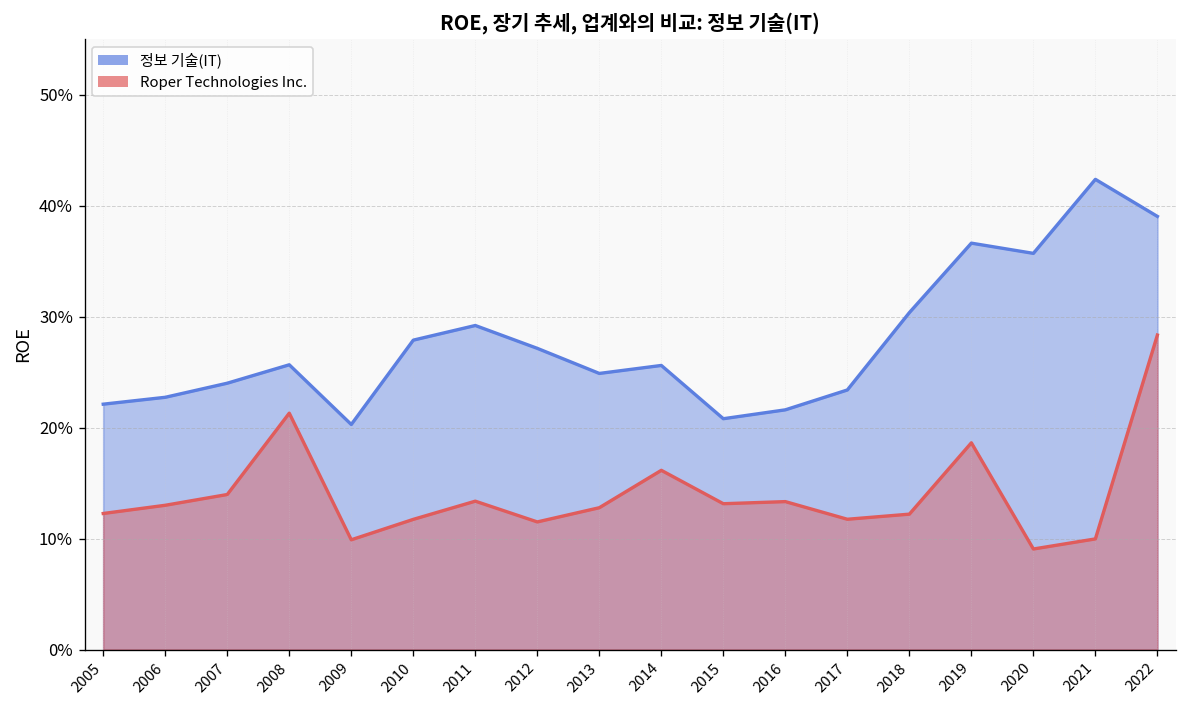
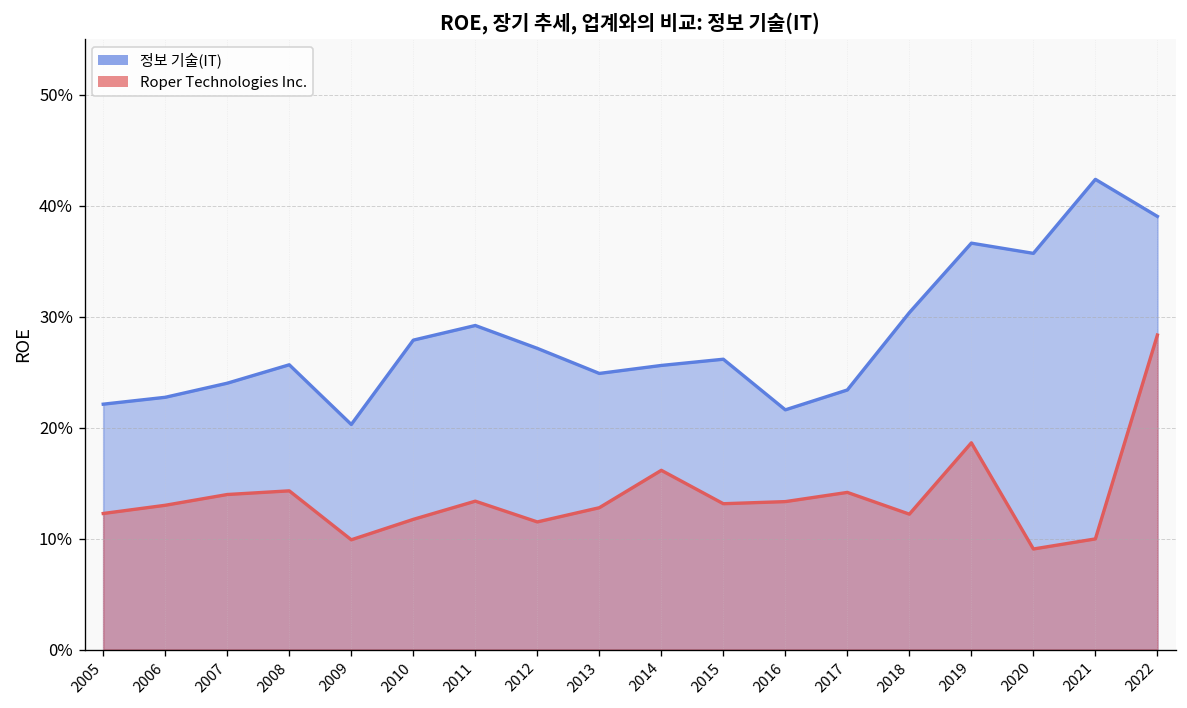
Roper Technologies Inc., 2008: 21% -> 14%
정보 기술(IT), 2015: 21% -> 26%
Roper Technologies Inc., 2017: 12% -> 14%
